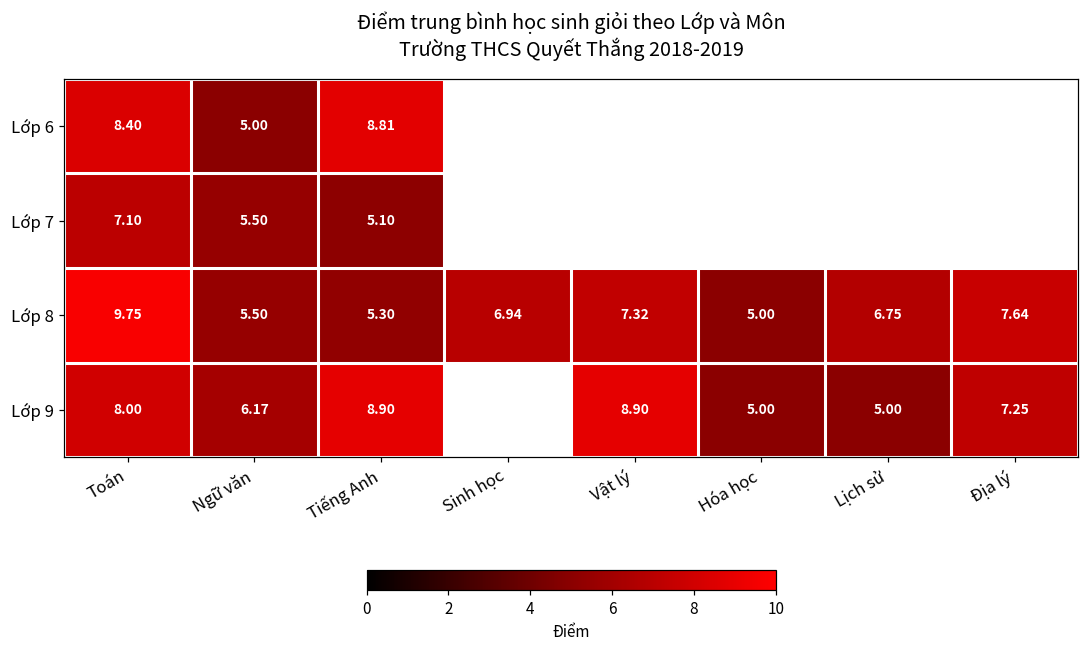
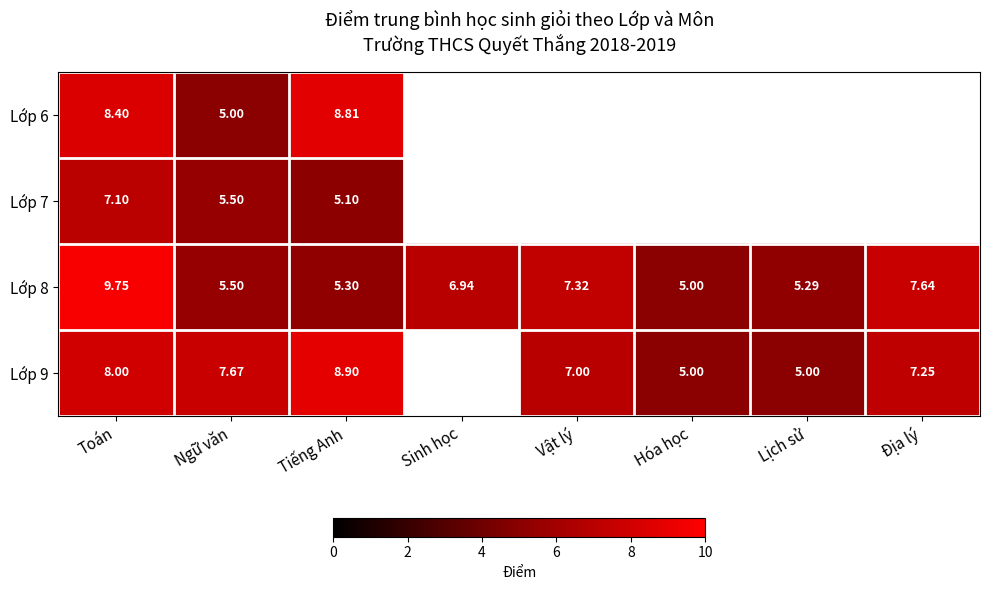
Lớp 8, Lịch sử: 6.75 -> 5.29
Lớp 9, Ngữ văn: 6.17 -> 7.67
Lớp 9, Vật lý: 8.90 -> 7.00
